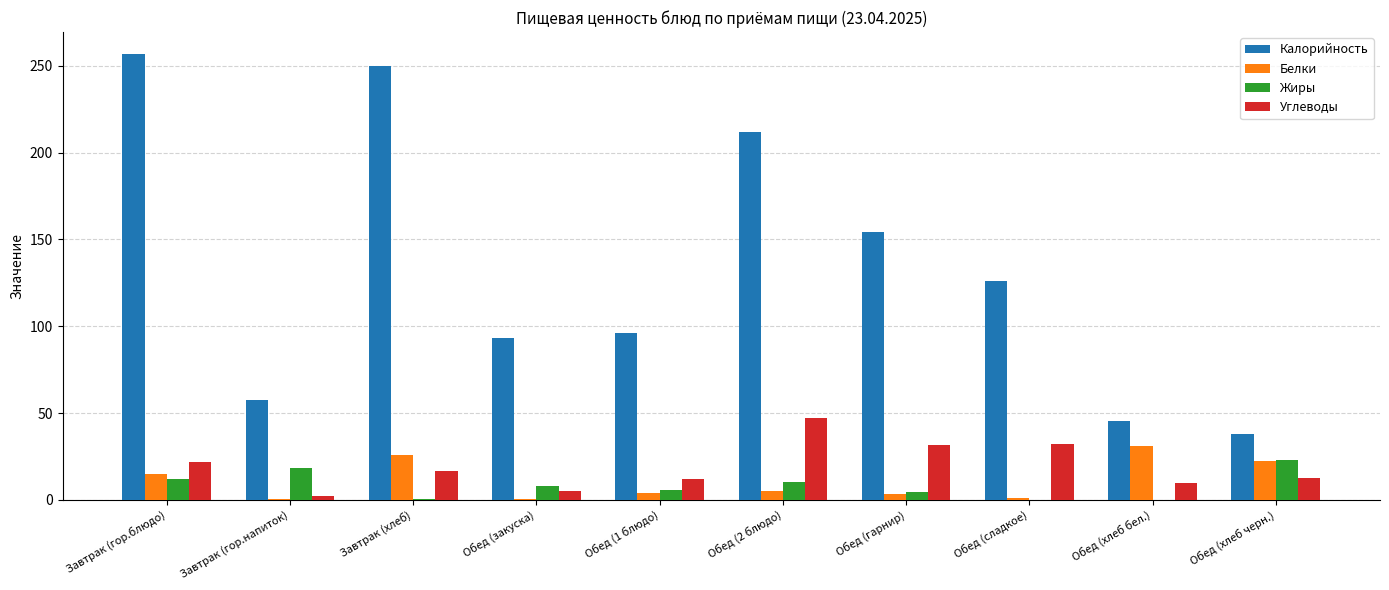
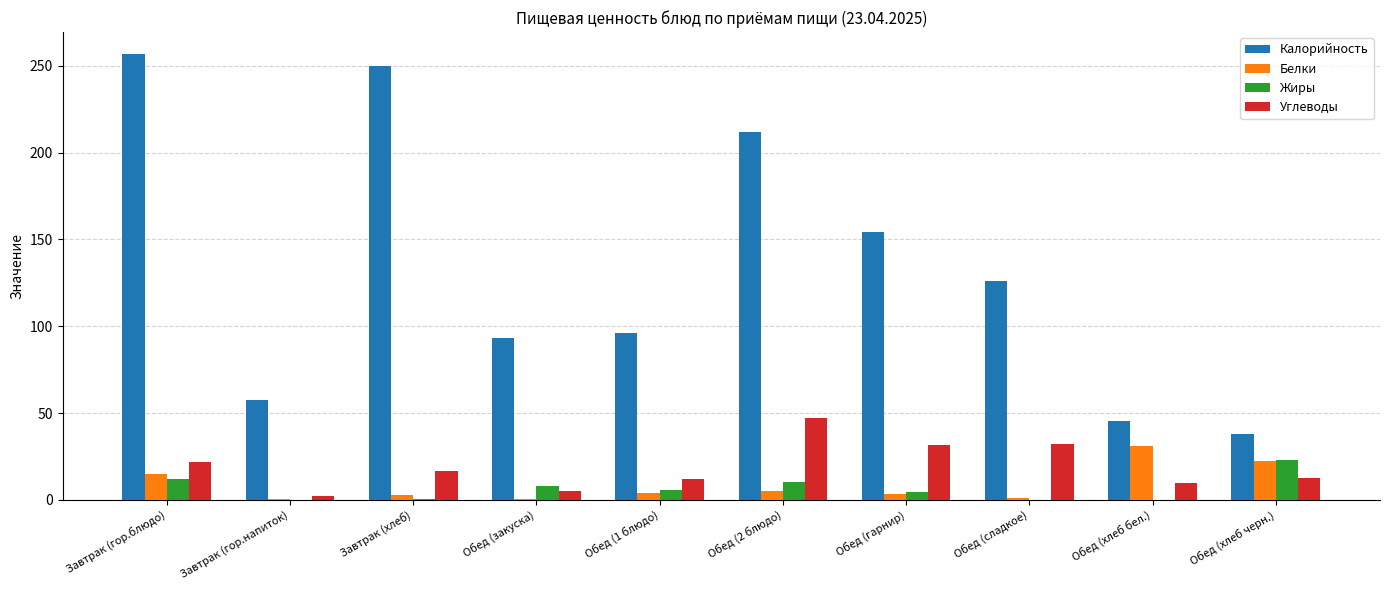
Жиры, Завтрак (гор.напиток): 18 -> 0
Белки, Завтрак (хлеб): 26 -> 3
